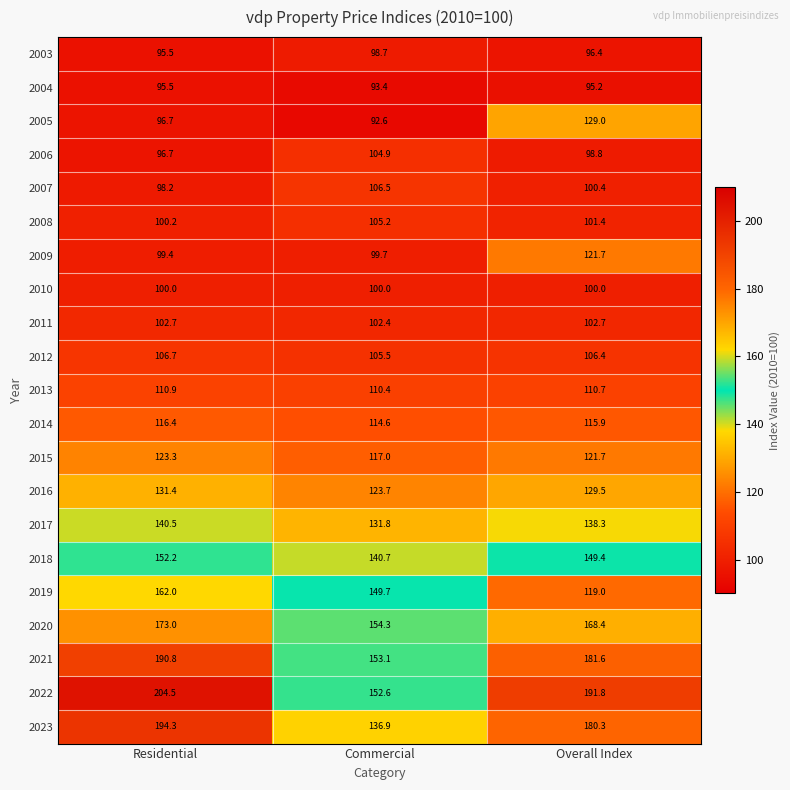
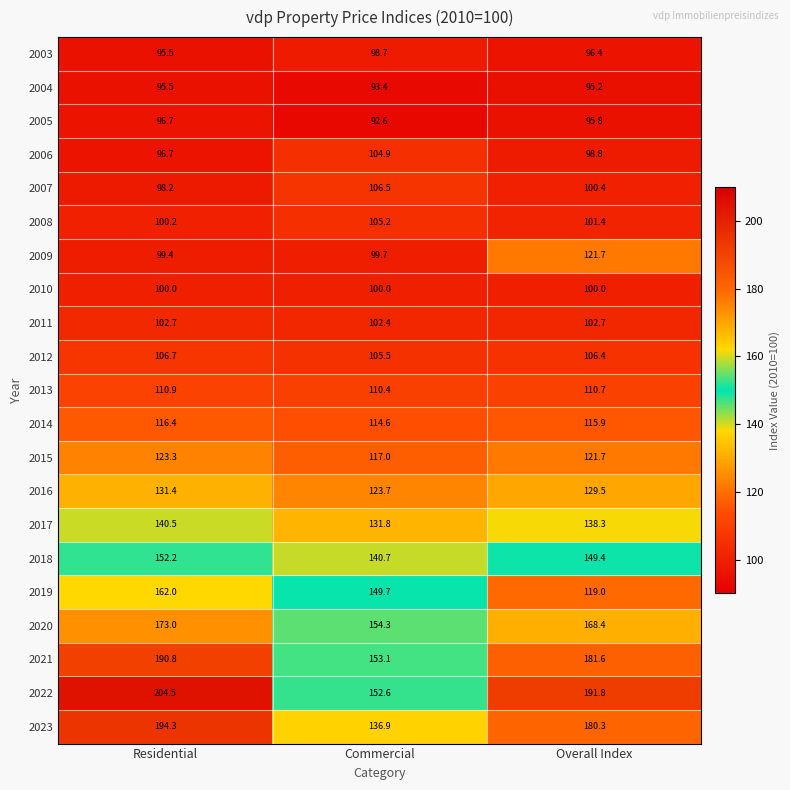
2005, Overall Index: 129.0 -> 95.8
